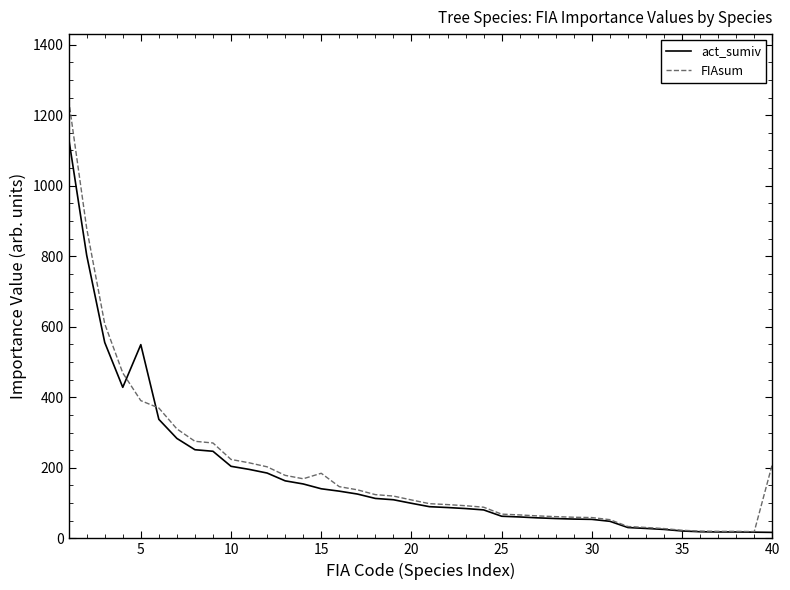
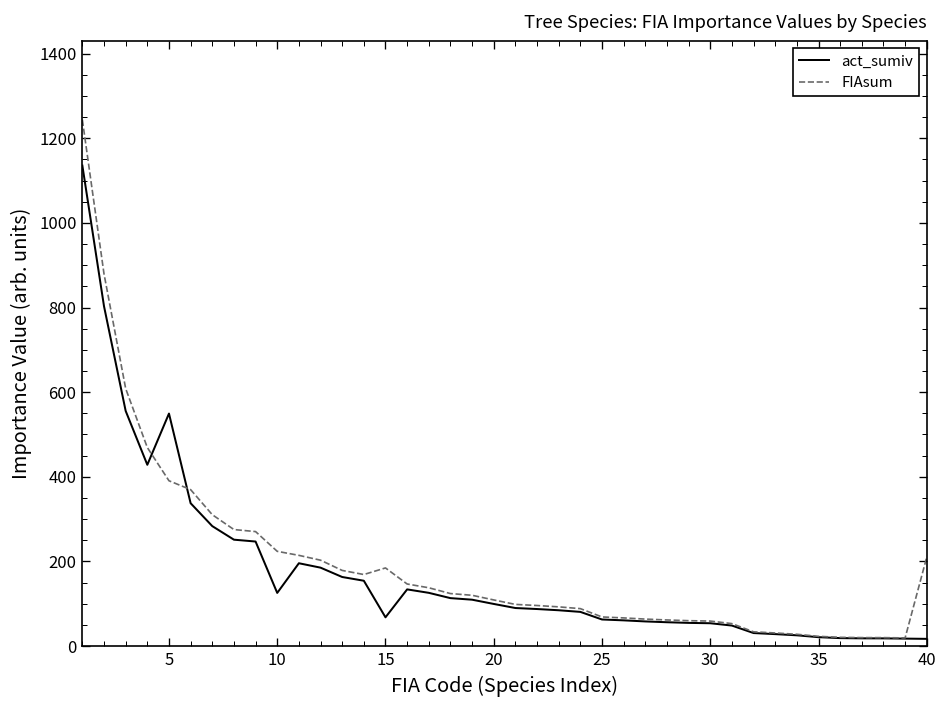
act_sumiv, 10: 200 -> 130
act_sumiv, 15: 140 -> 70
